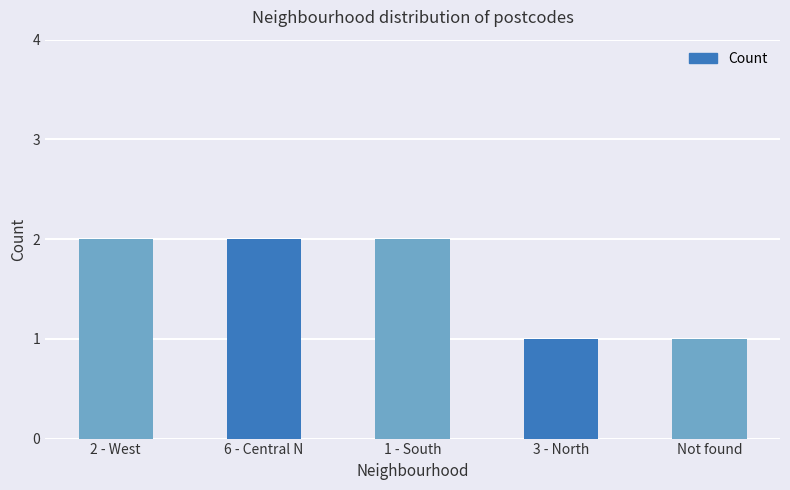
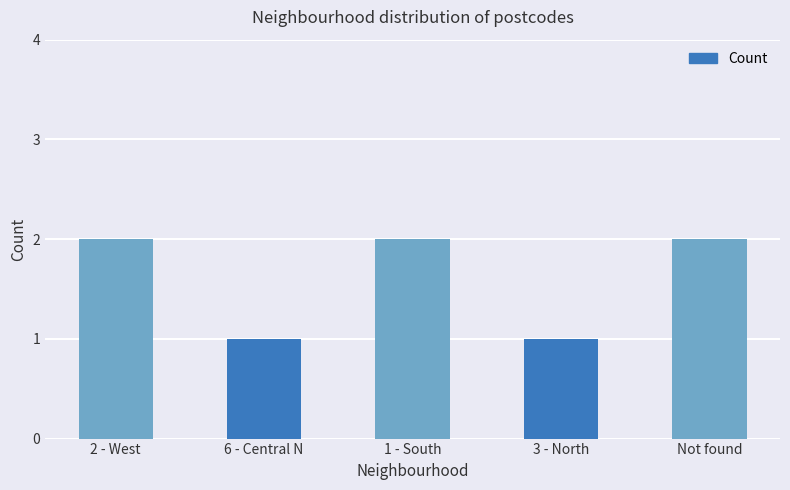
6 - Central N: 2 -> 1
Not found: 1 -> 2
